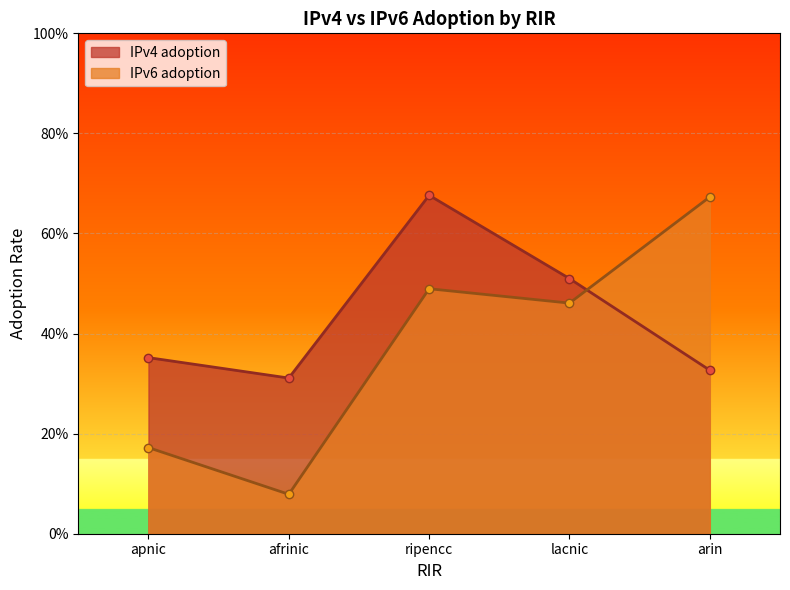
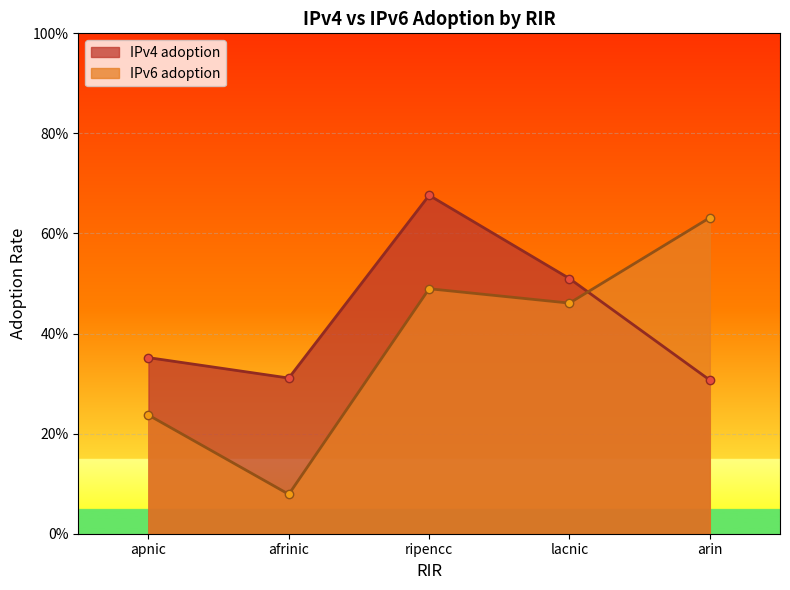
IPv6 adoption, apnic: 17% -> 24%
IPv4 adoption, arin: 33% -> 31%
IPv6 adoption, arin: 67% -> 63%
